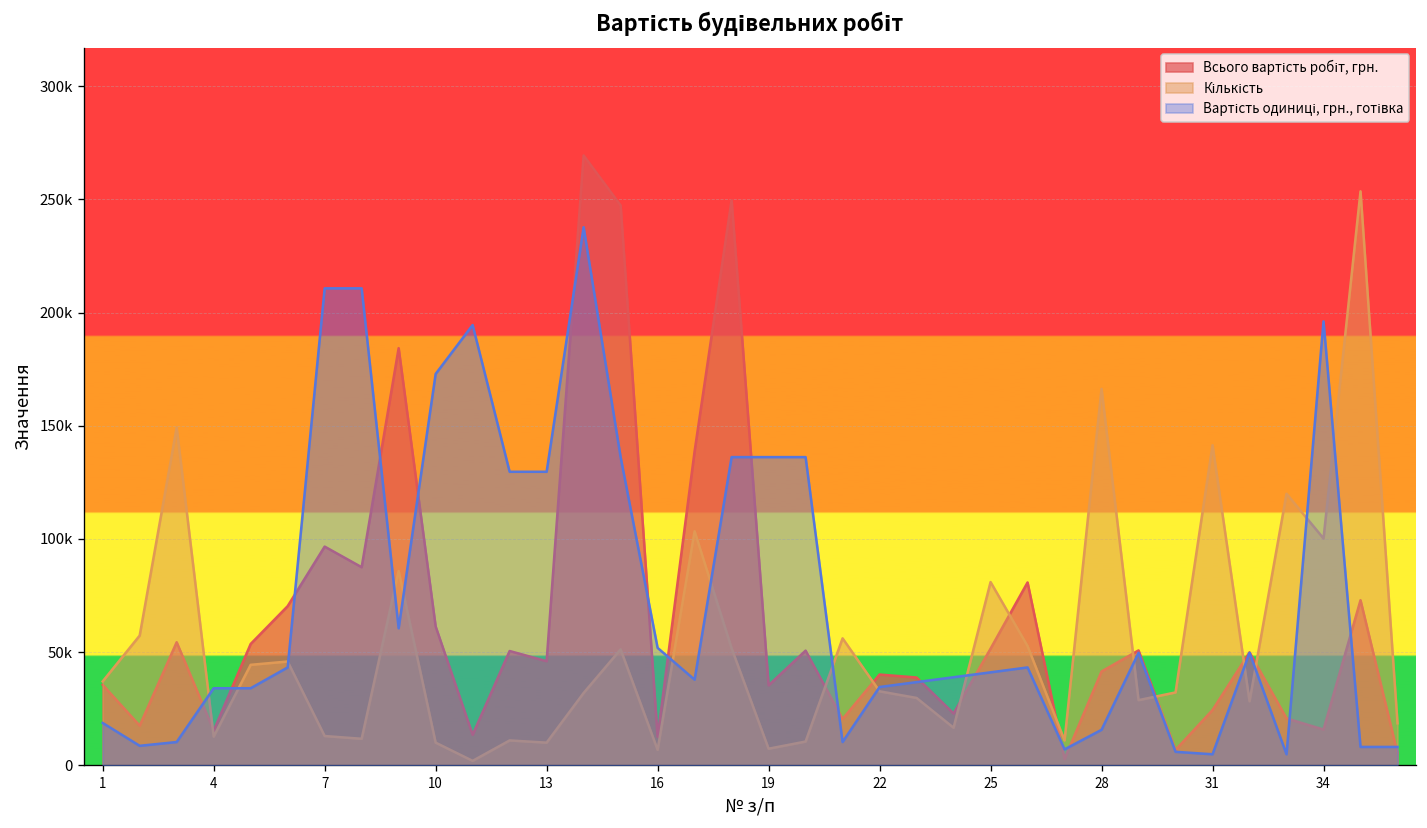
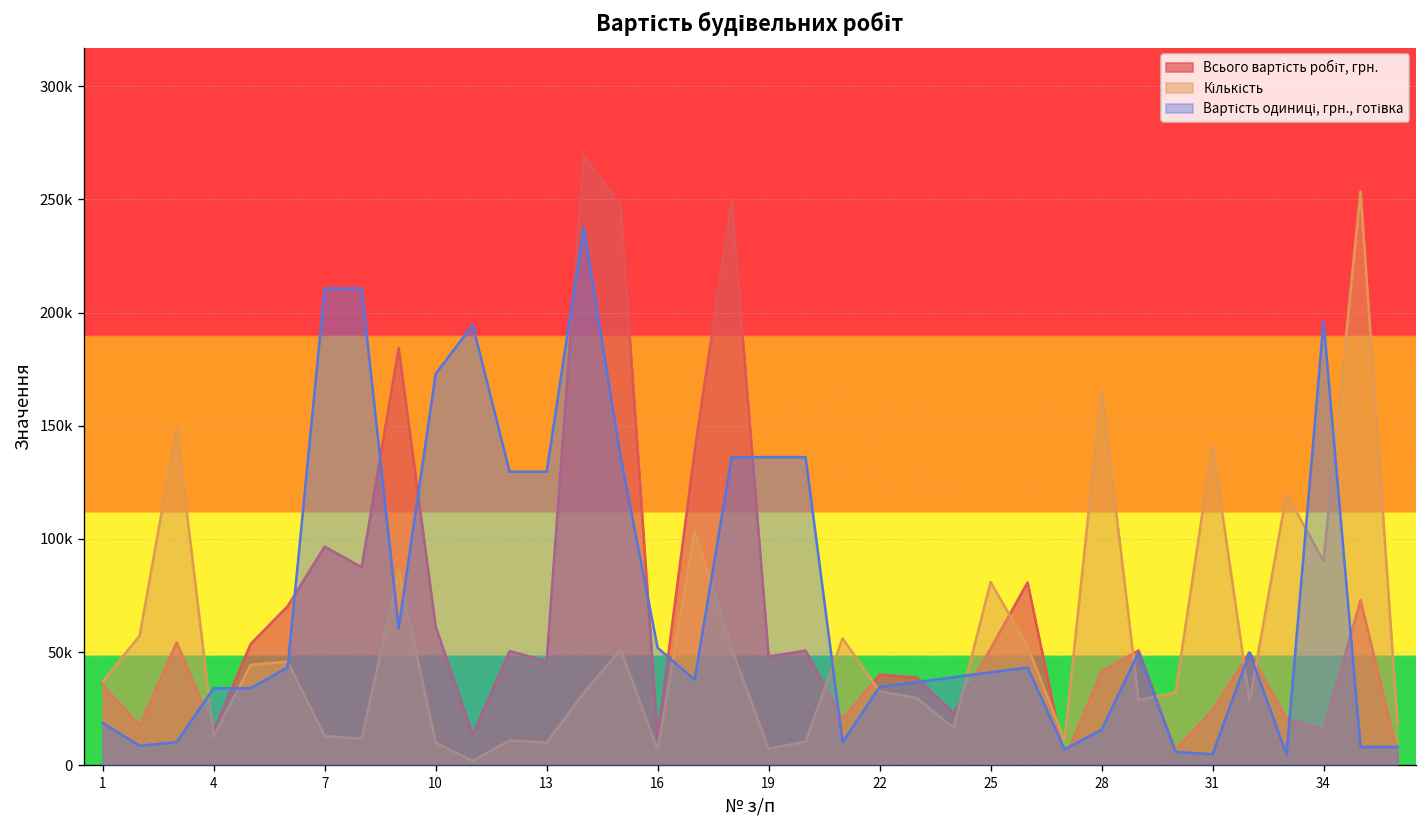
Всього вартість робіт, грн., 19: 35000 -> 48000
Кількість, 34: 100000 -> 90000
